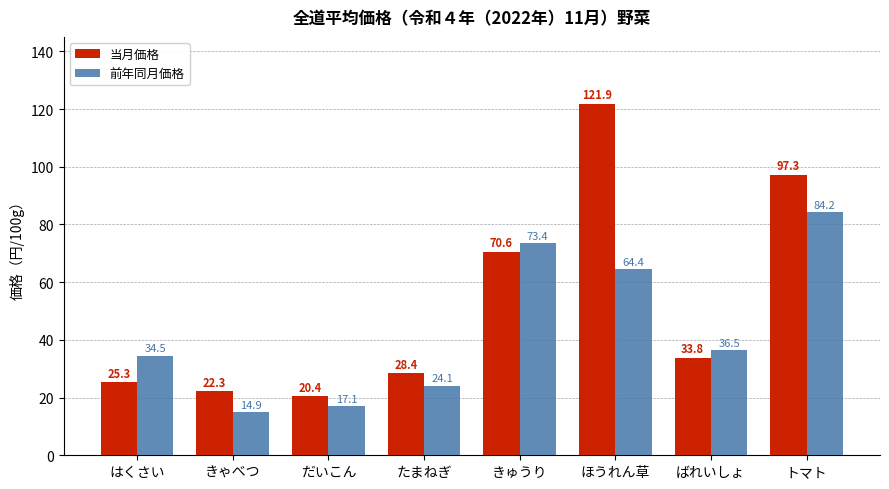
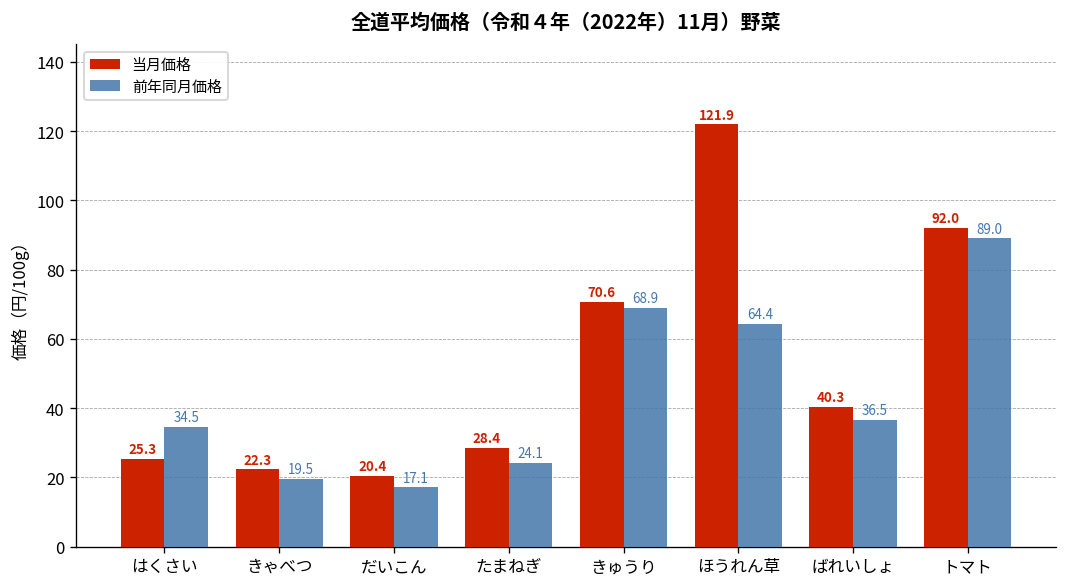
前年同月価格, きゃべつ: 14.9 -> 19.5
前年同月価格, きゅうり: 73.4 -> 68.9
当月価格, ばれいしょ: 33.8 -> 40.3
当月価格, トマト: 97.3 -> 92.0
前年同月価格, トマト: 84.2 -> 89.0
